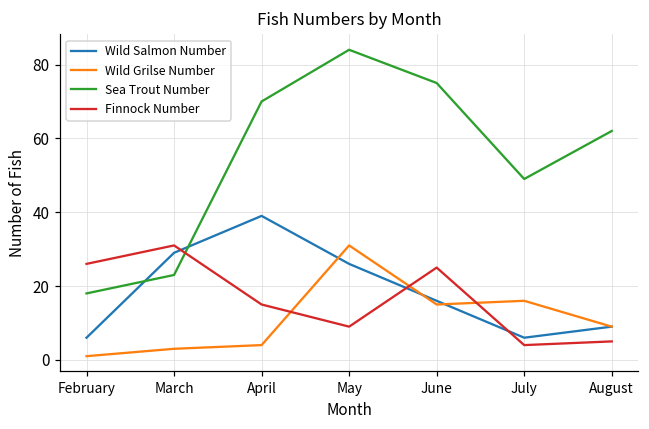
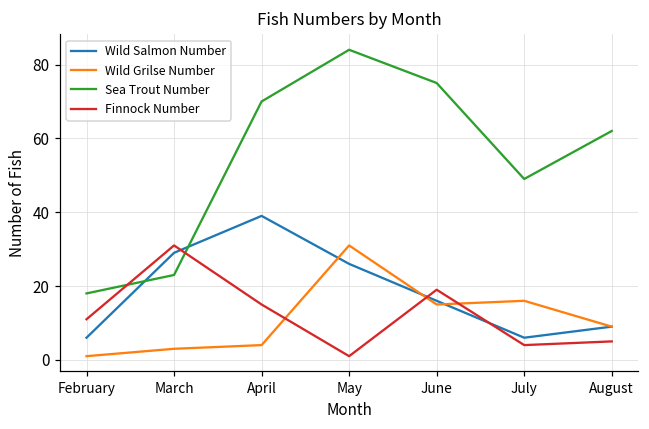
Finnock Number, February: 26 -> 11
Finnock Number, May: 9 -> 1
Finnock Number, June: 25 -> 19
